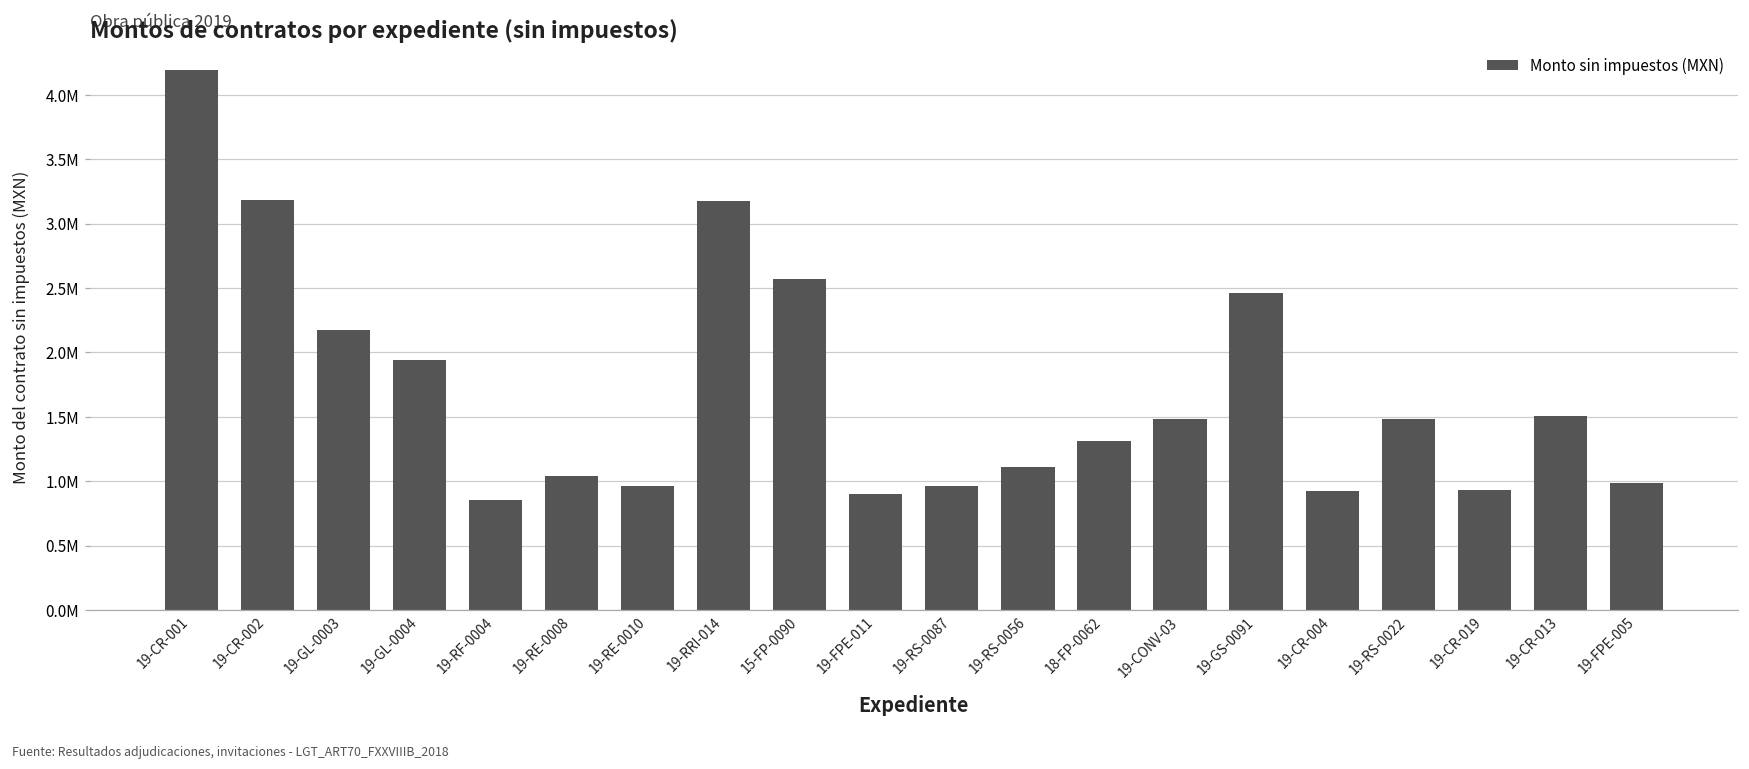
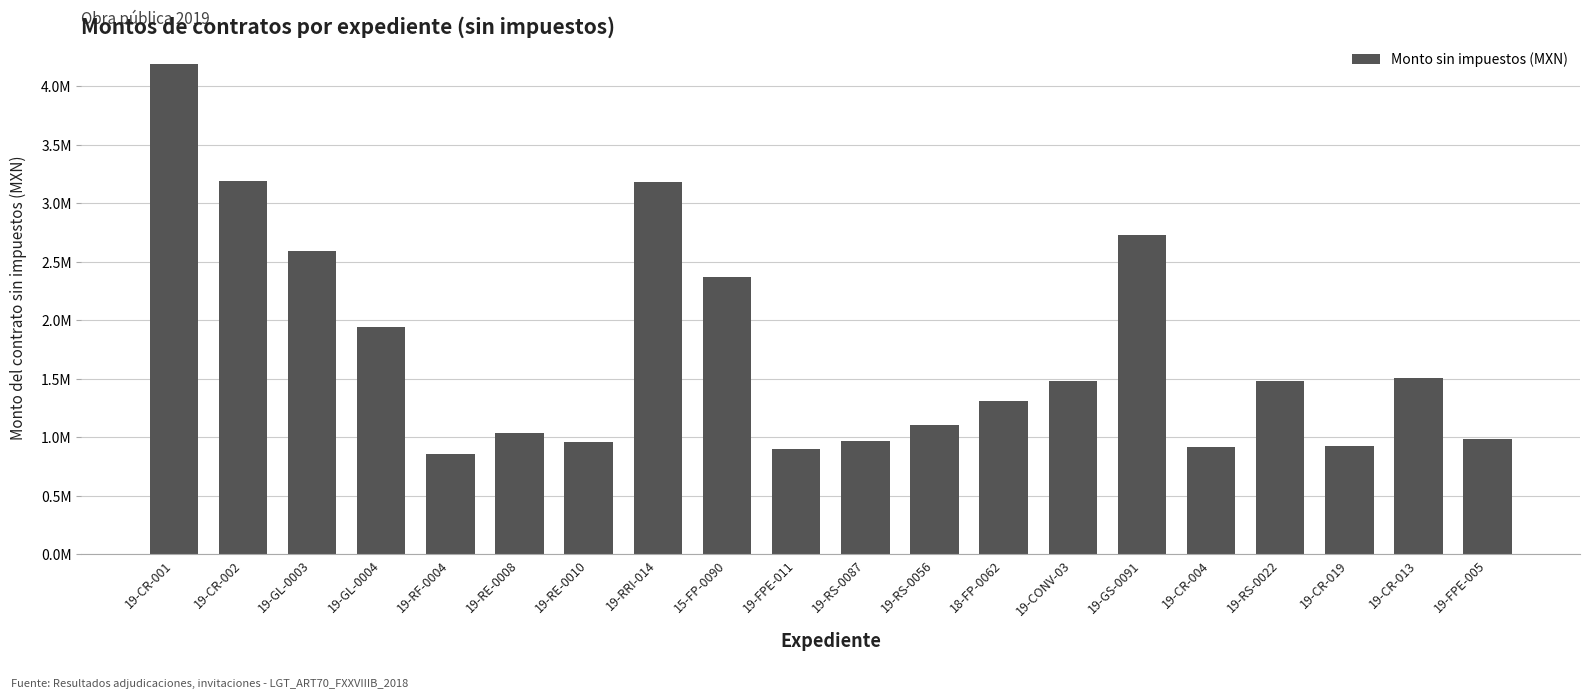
19-GL-0003: 2170000 -> 2590000
15-FP-0090: 2570000 -> 2370000
19-GS-0091: 2460000 -> 2730000
